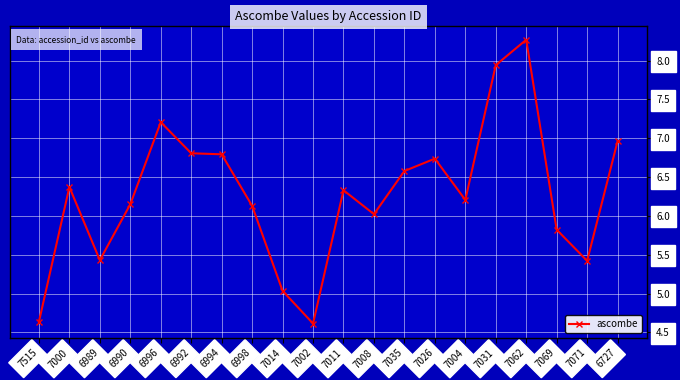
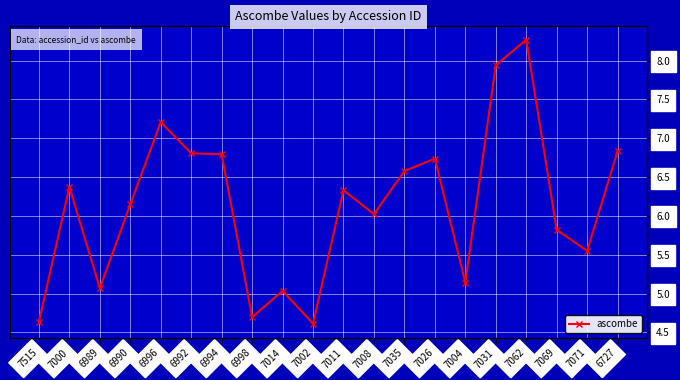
6989: 5.4 -> 5.1
6998: 6.1 -> 4.7
7004: 6.2 -> 5.1
7071: 5.4 -> 5.6
6727: 7.0 -> 6.8
